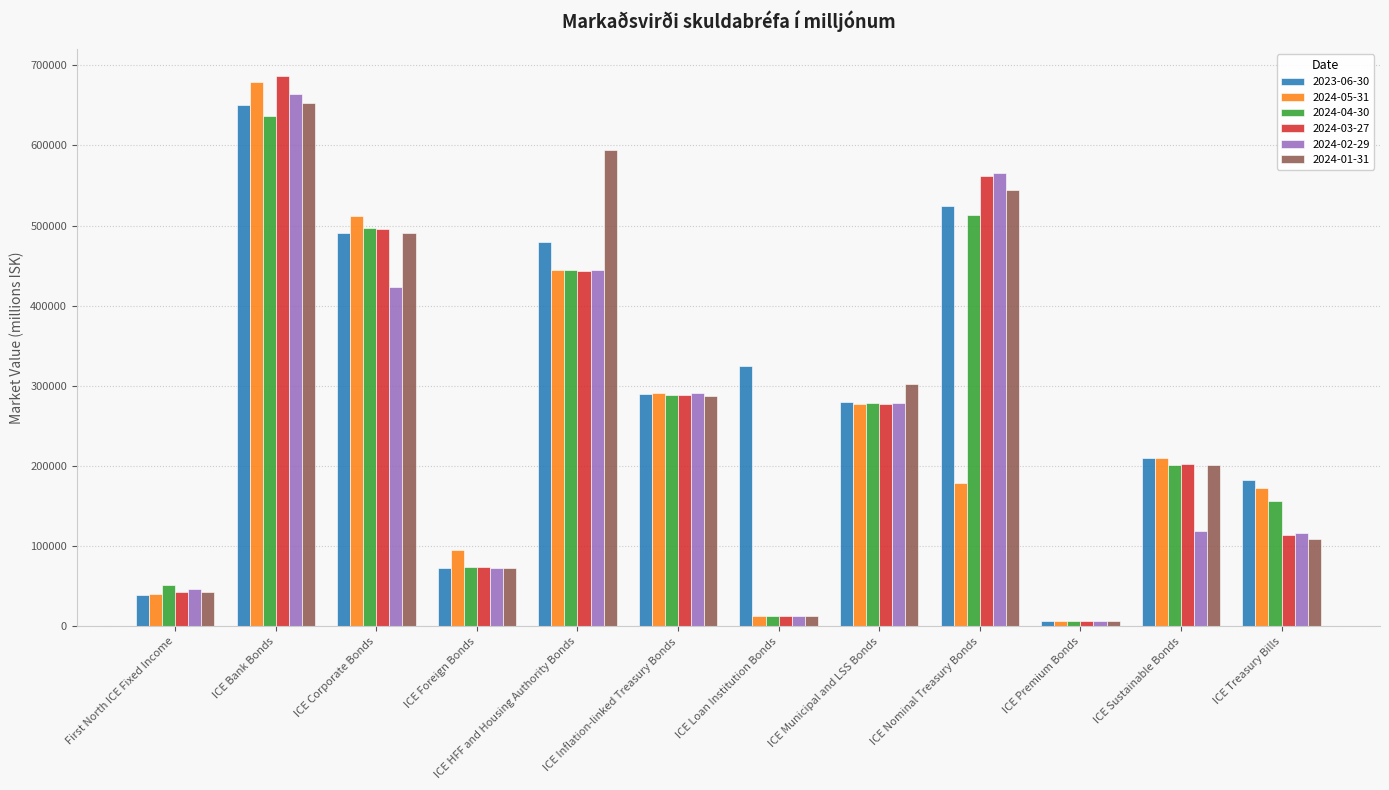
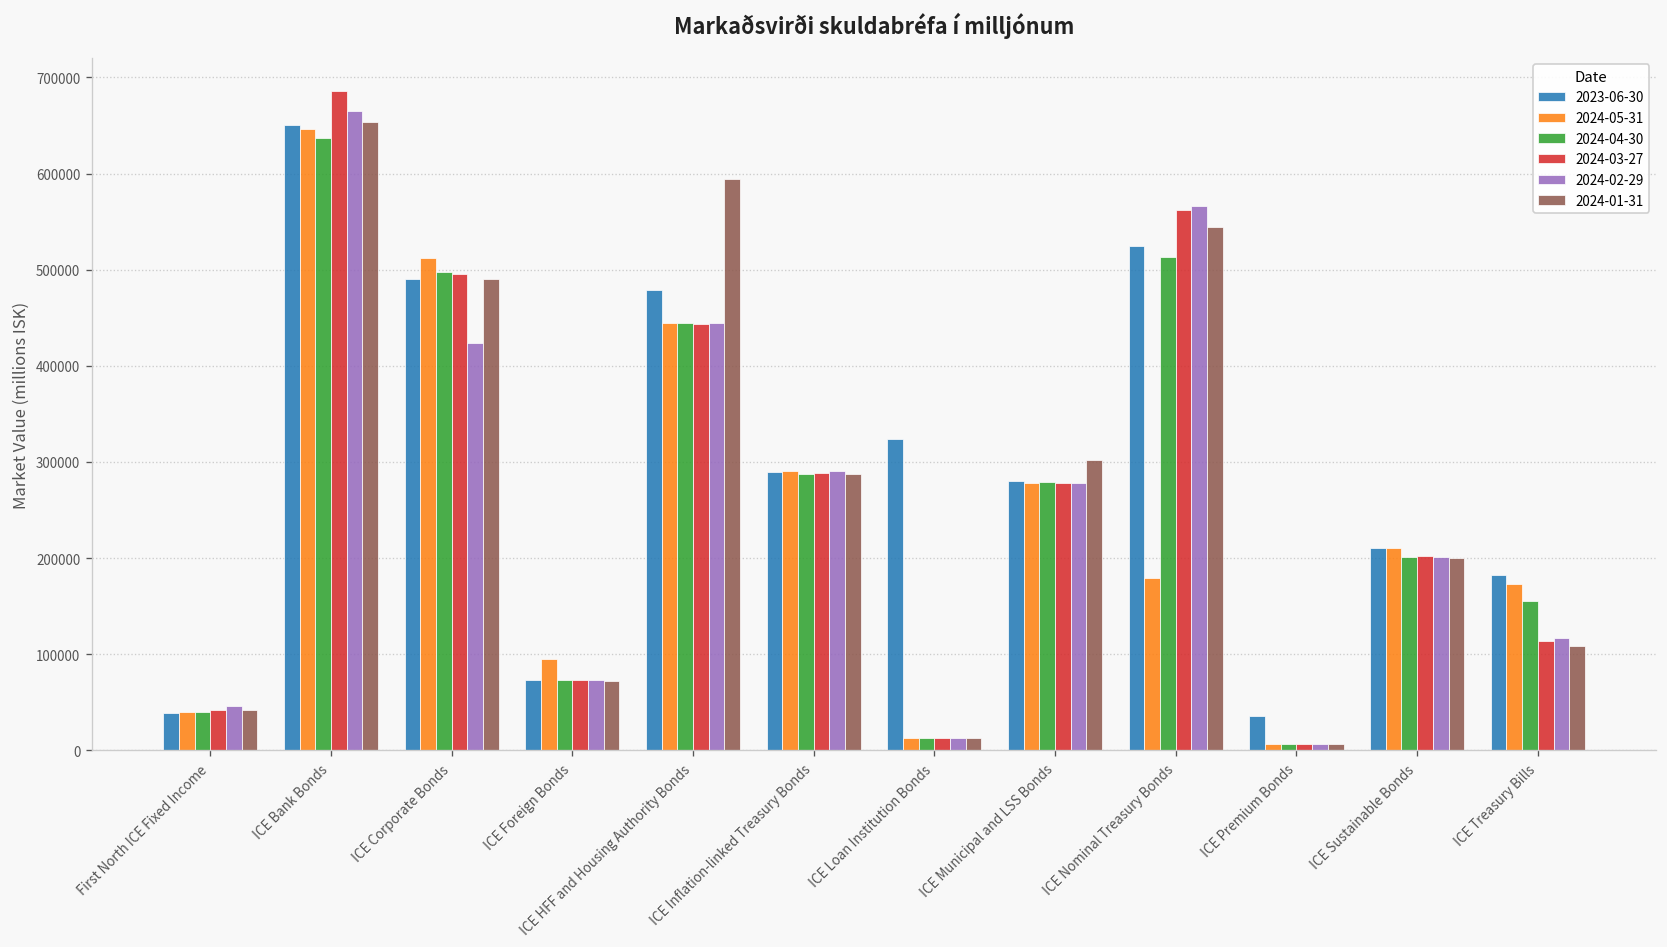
2024-04-30, First North ICE Fixed Income: 50000 -> 40000
2024-05-31, ICE Bank Bonds: 680000 -> 650000
2023-06-30, ICE Premium Bonds: 10000 -> 40000
2024-02-29, ICE Sustainable Bonds: 120000 -> 200000
